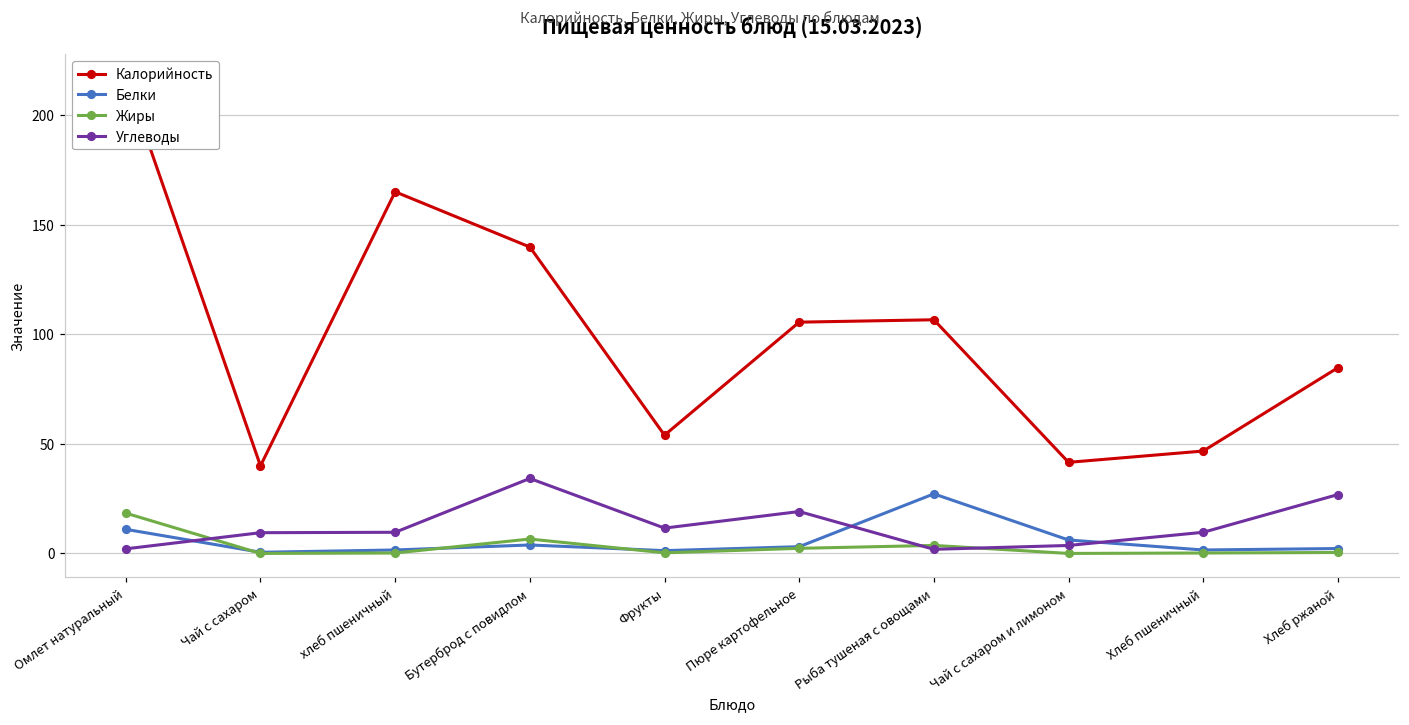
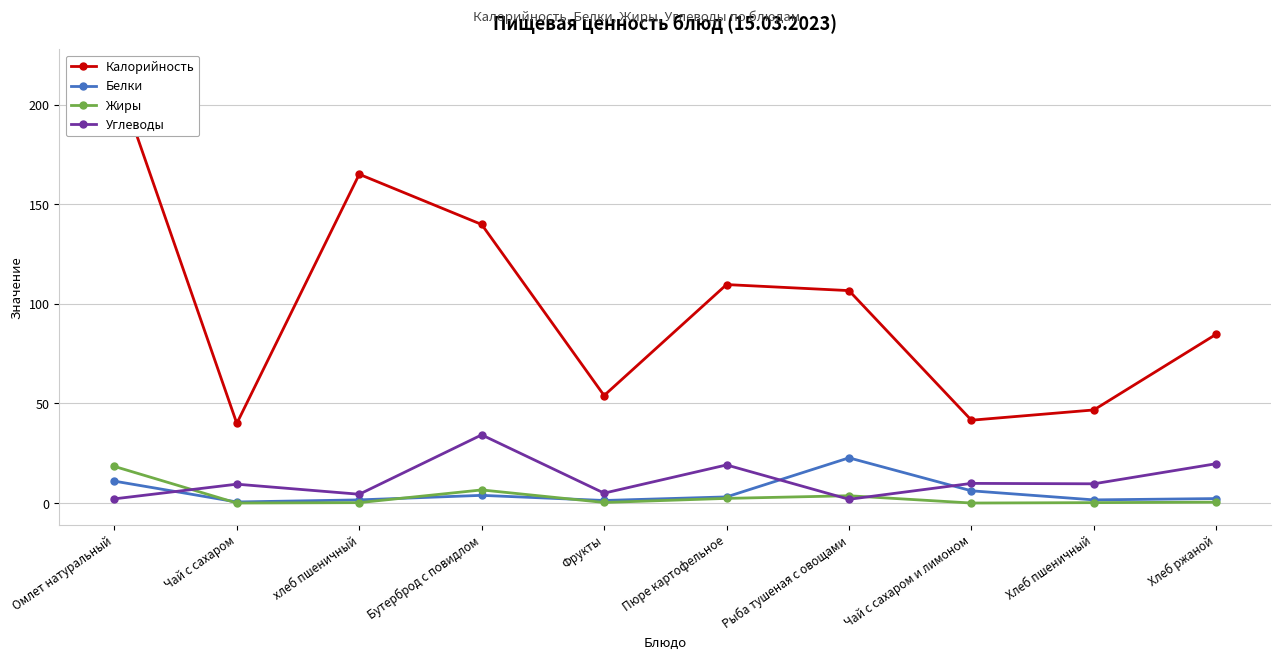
Углеводы, хлеб пшеничный: 10 -> 4
Углеводы, Фрукты: 12 -> 5
Калорийность, Пюре картофельное: 106 -> 110
Белки, Рыба тушеная с овощами: 27 -> 23
Углеводы, Чай с сахаром и лимоном: 4 -> 10
Углеводы, Хлеб ржаной: 27 -> 20
